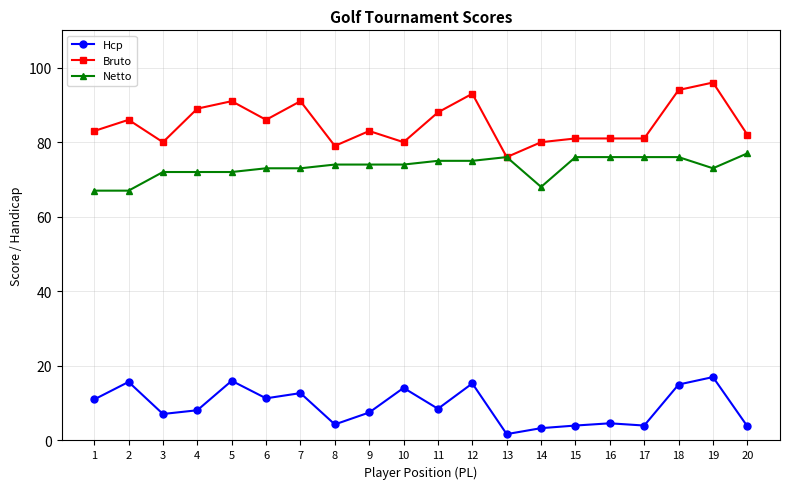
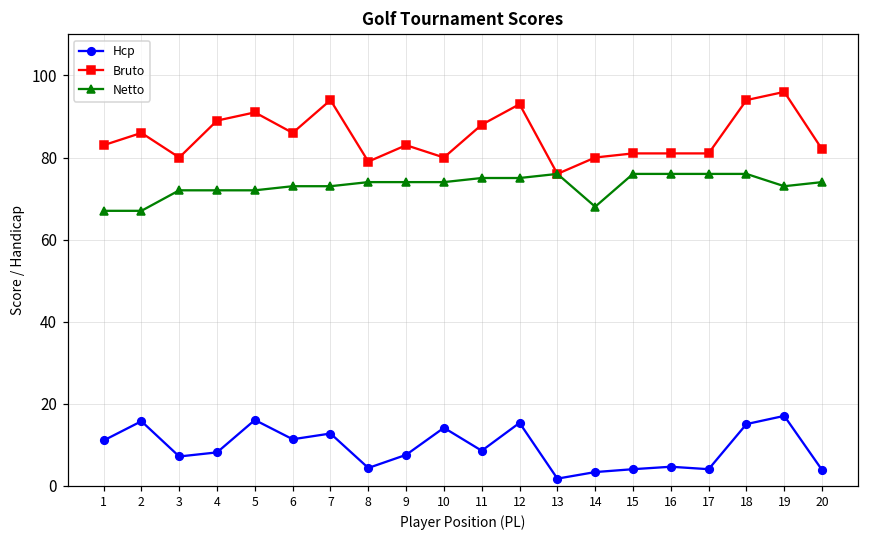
Bruto, 7: 91 -> 94
Netto, 20: 77 -> 74
